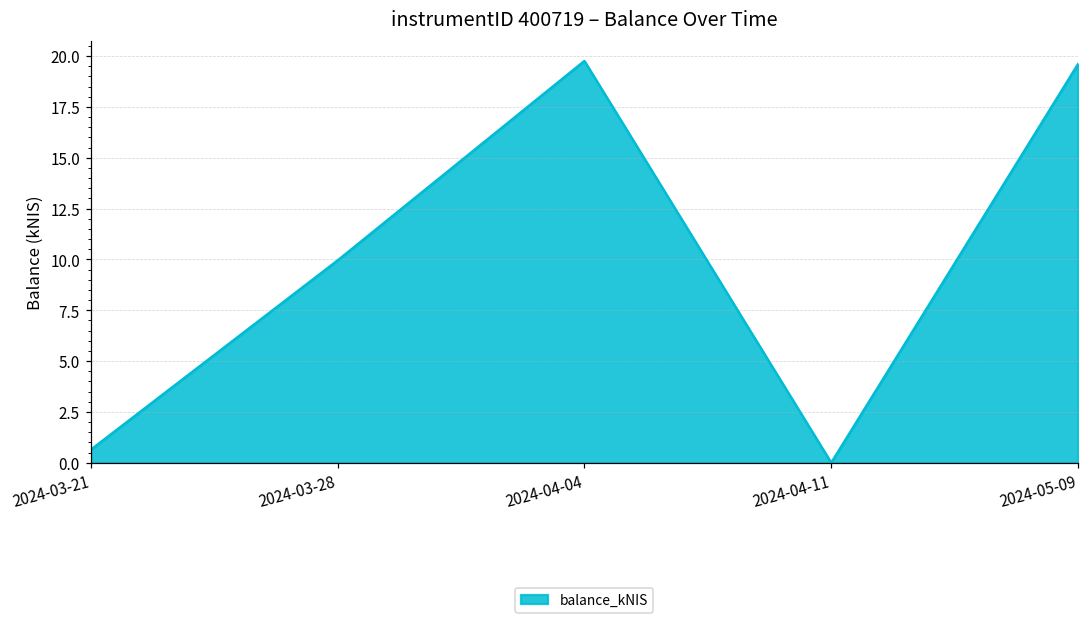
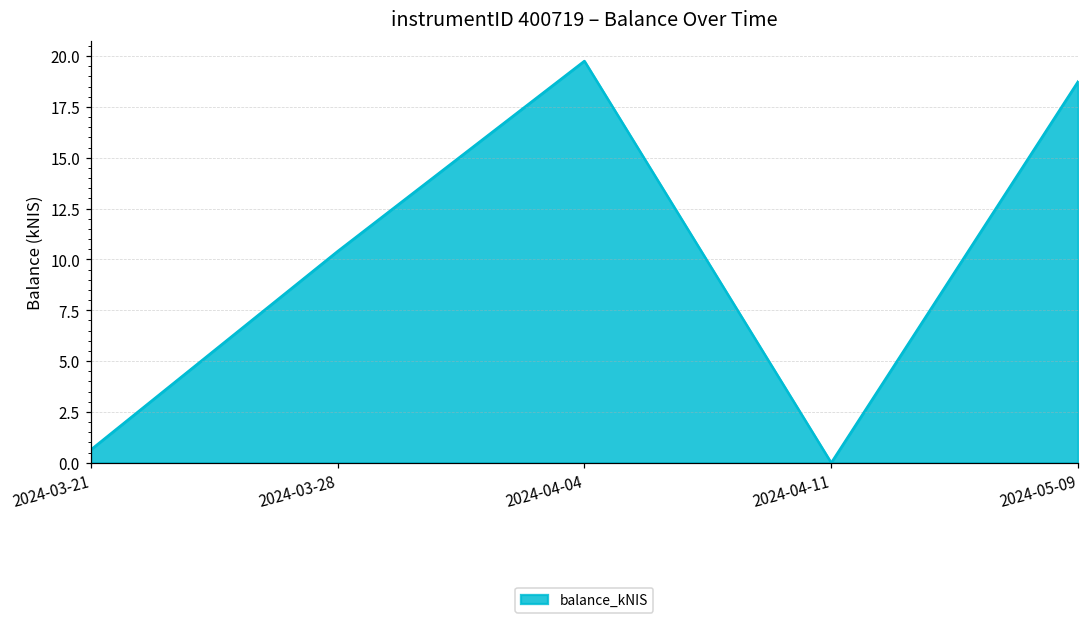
2024-03-28: 10.0 -> 10.4
2024-05-09: 19.6 -> 18.8
